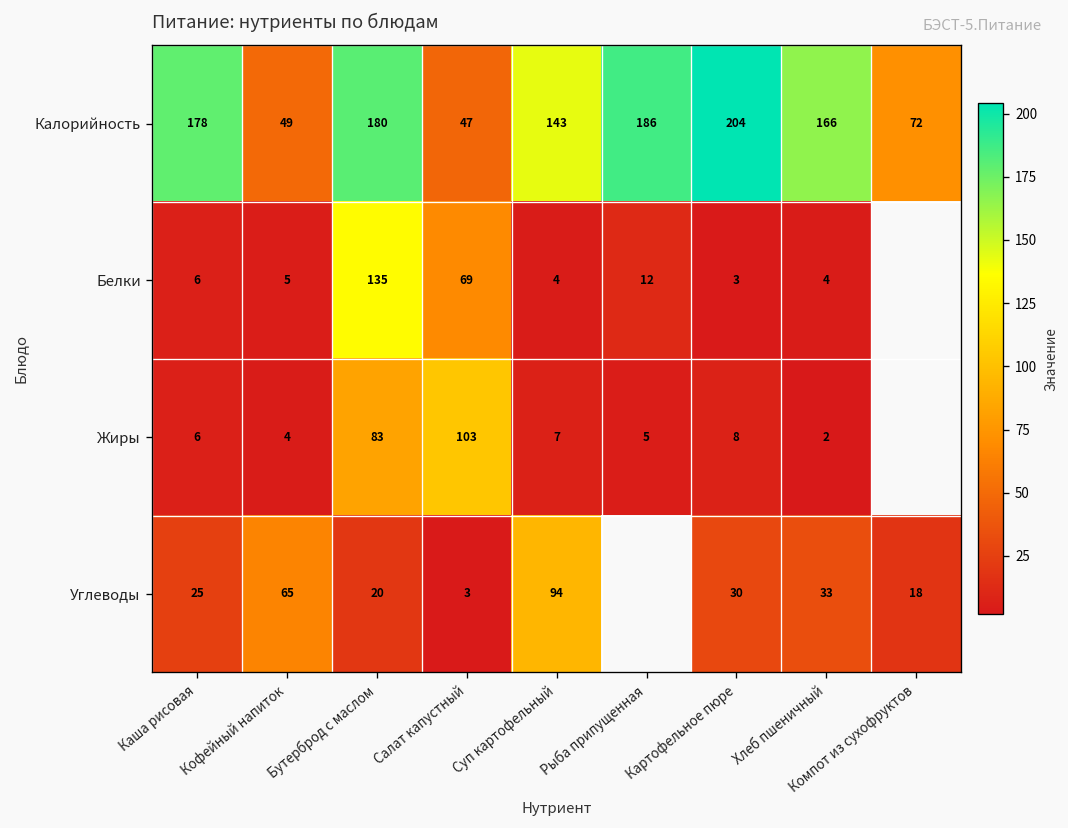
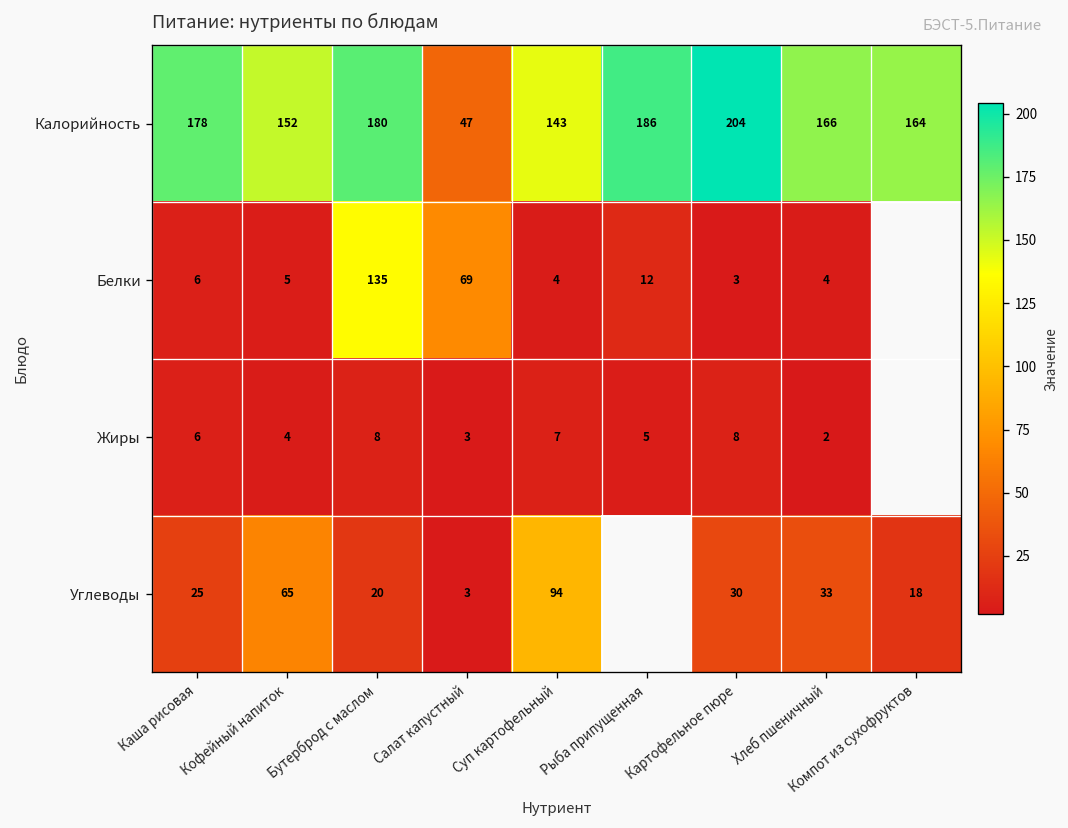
Калорийность, Кофейный напиток: 49 -> 152
Калорийность, Компот из сухофруктов: 72 -> 164
Жиры, Бутерброд с маслом: 83 -> 8
Жиры, Салат капустный: 103 -> 3
